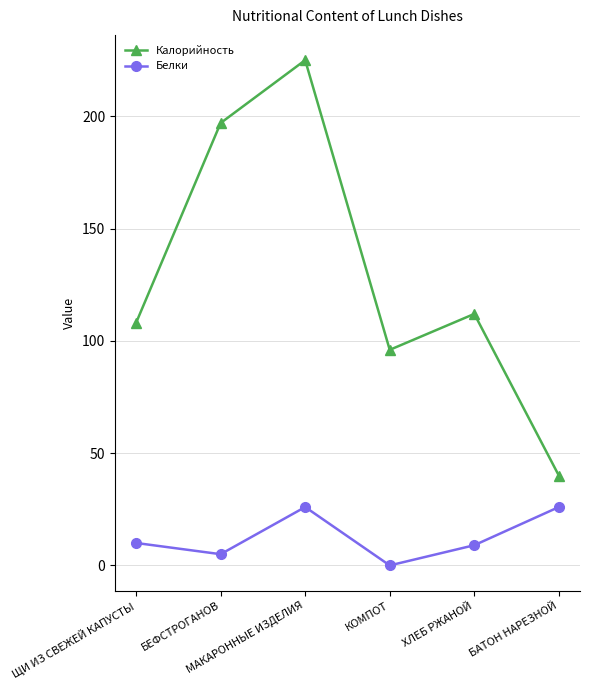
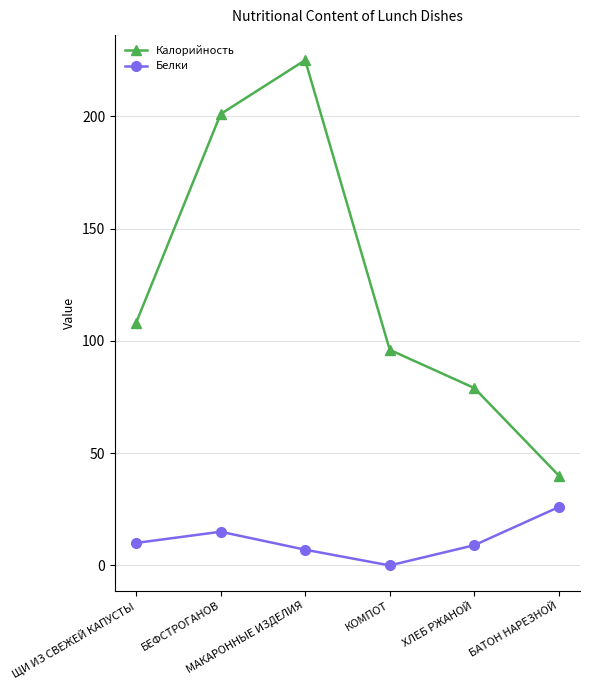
Калорийность, БЕФСТРОГАНОВ: 197 -> 201
Белки, БЕФСТРОГАНОВ: 5 -> 15
Белки, МАКАРОННЫЕ ИЗДЕЛИЯ: 26 -> 7
Калорийность, ХЛЕБ РЖАНОЙ: 112 -> 79
